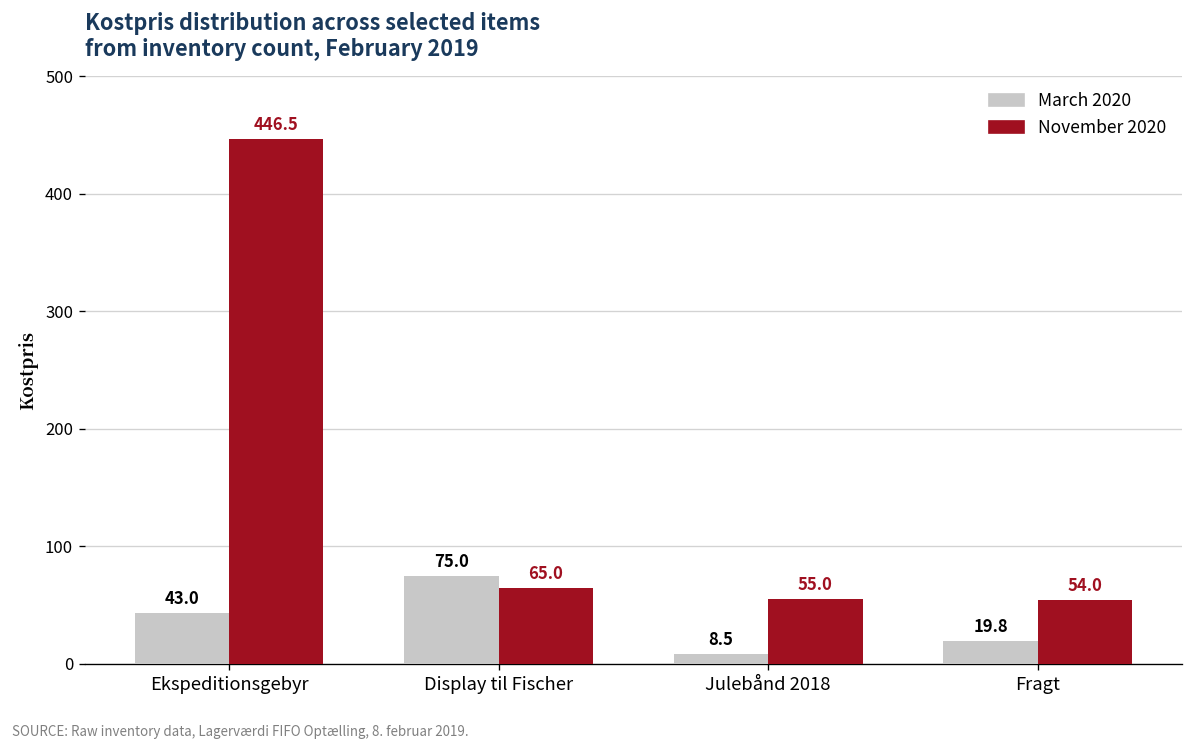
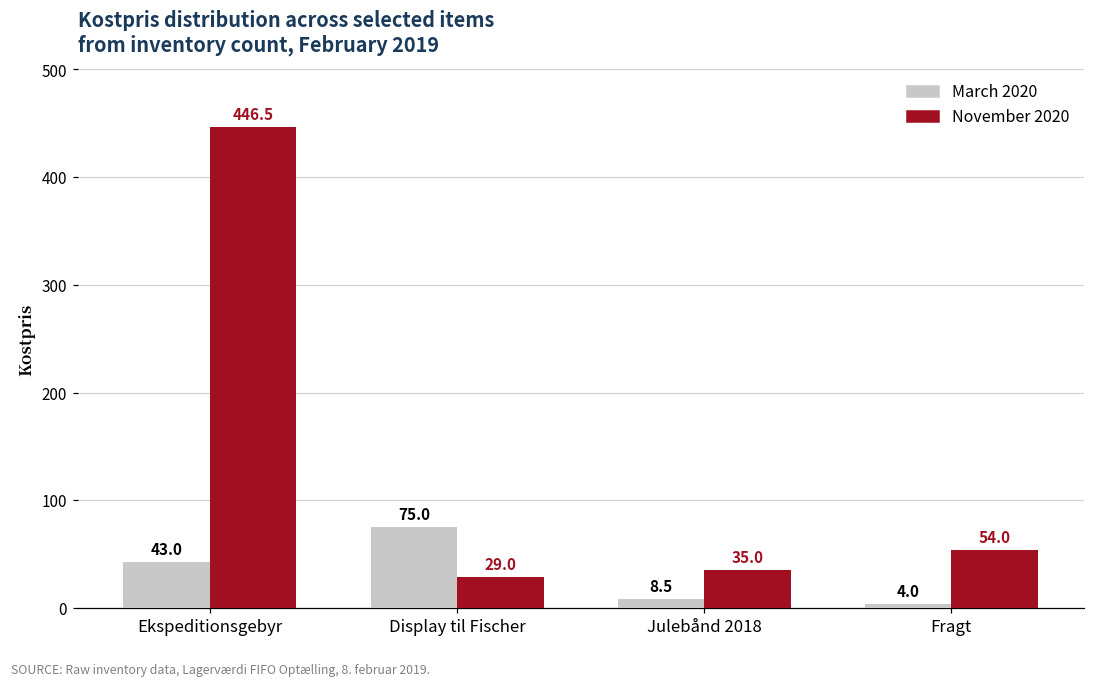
November 2020, Display til Fischer: 65.0 -> 29.0
November 2020, Julebånd 2018: 55.0 -> 35.0
March 2020, Fragt: 19.8 -> 4.0
